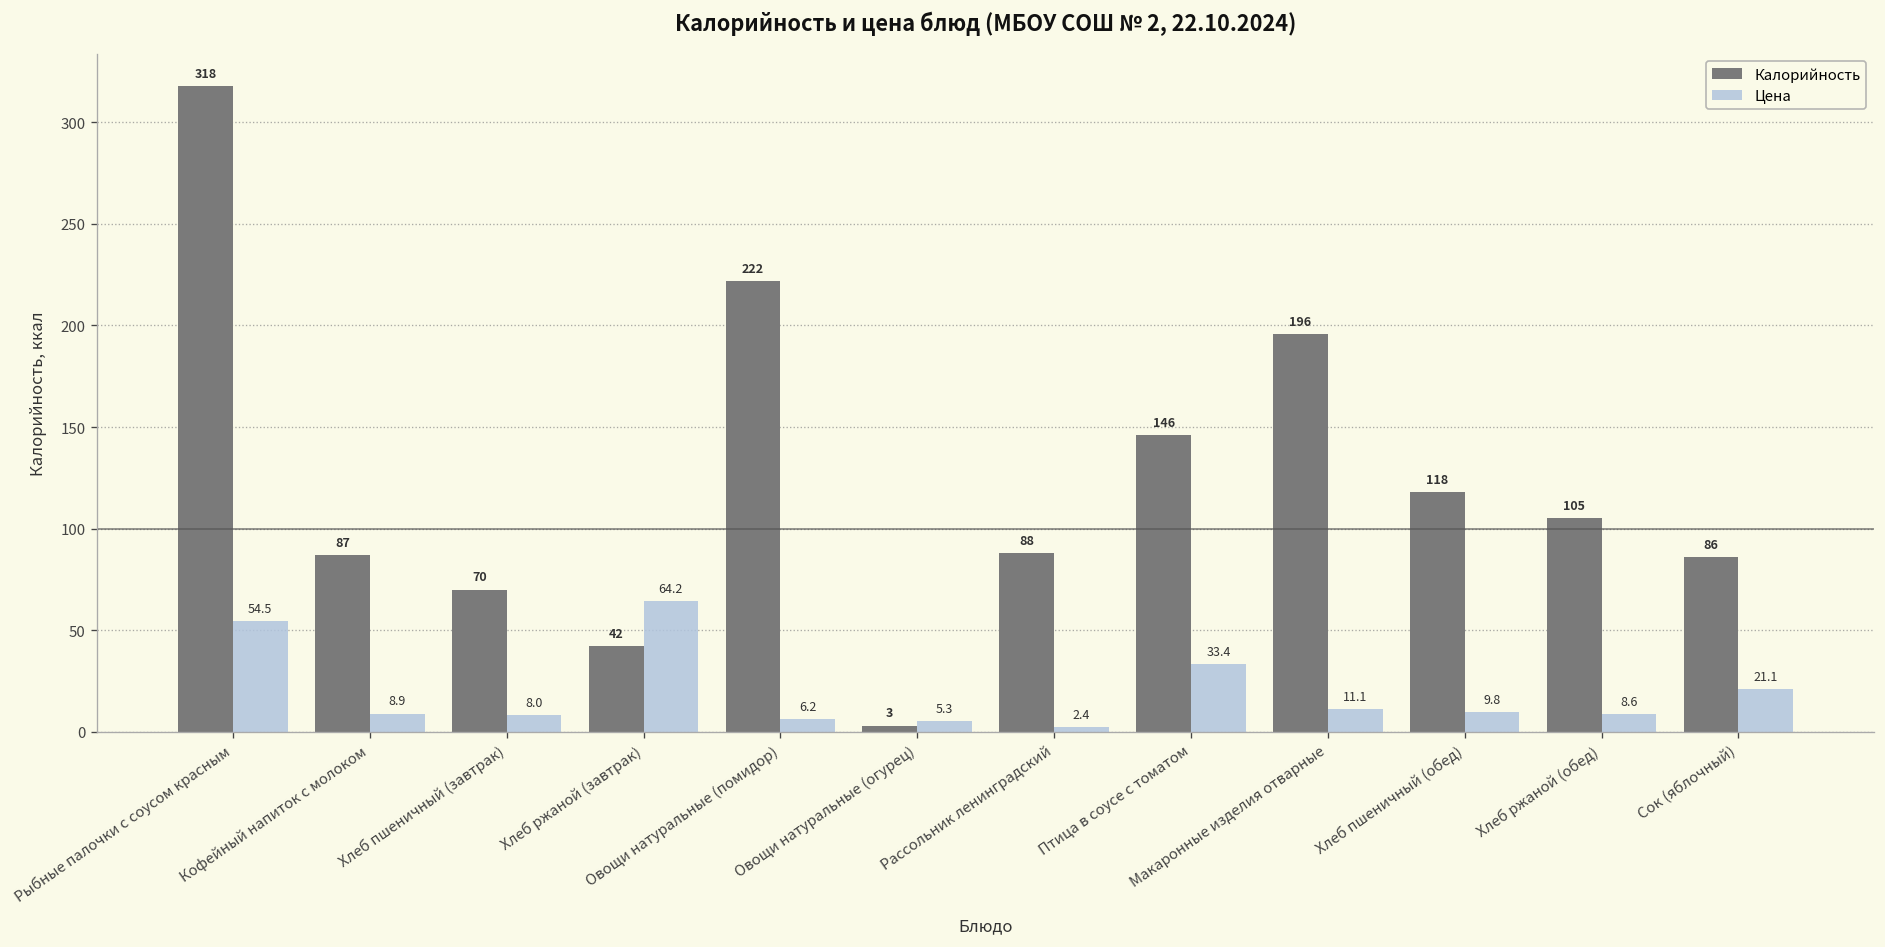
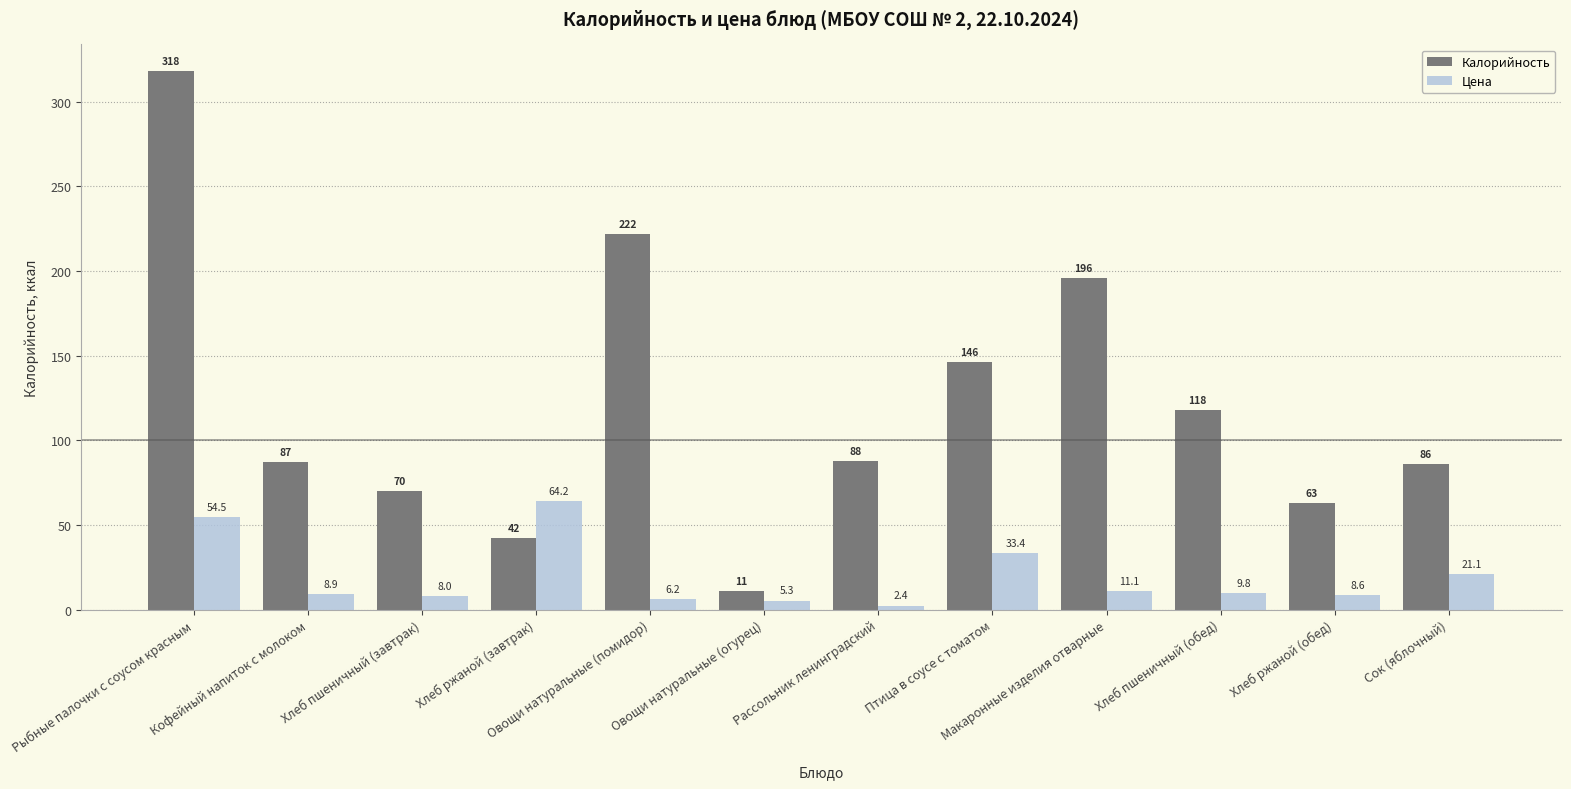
Калорийность, Овощи натуральные (огурец): 3 -> 11
Калорийность, Хлеб ржаной (обед): 105 -> 63
